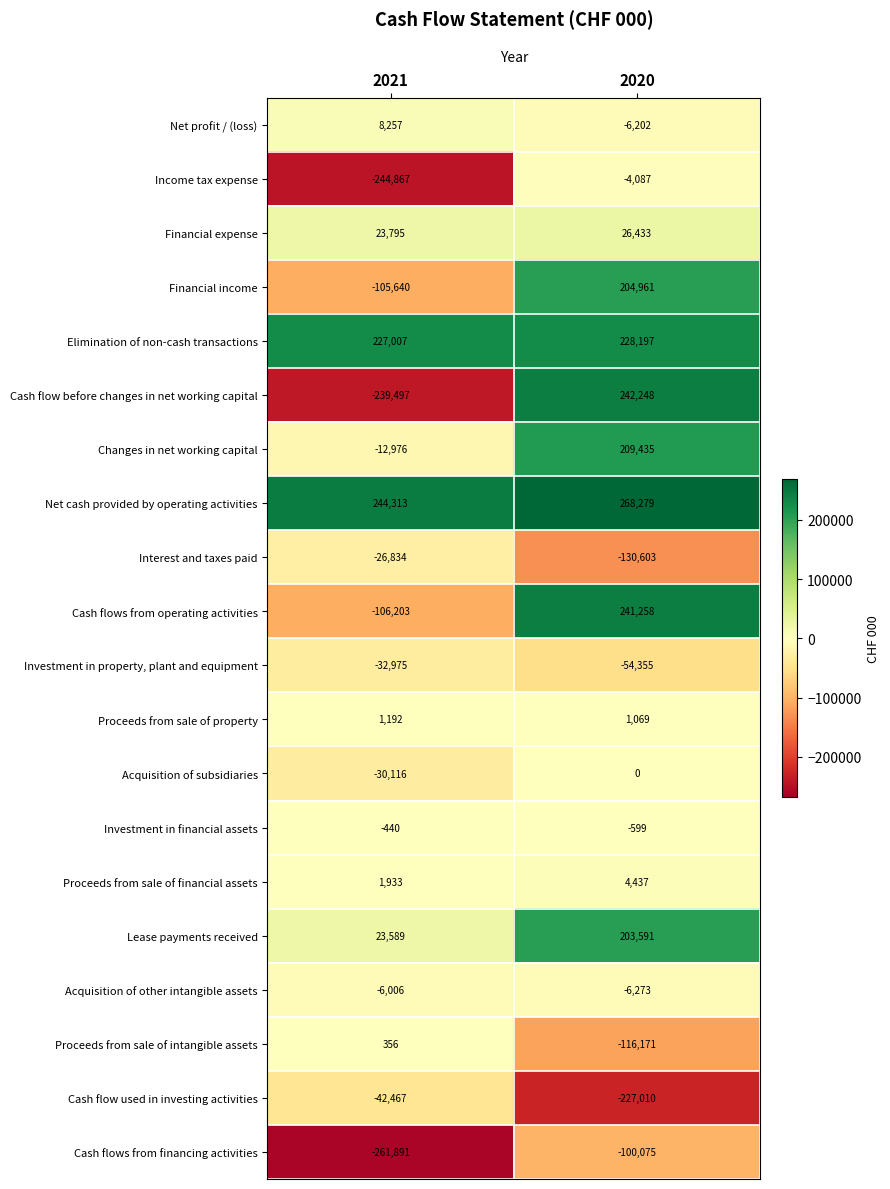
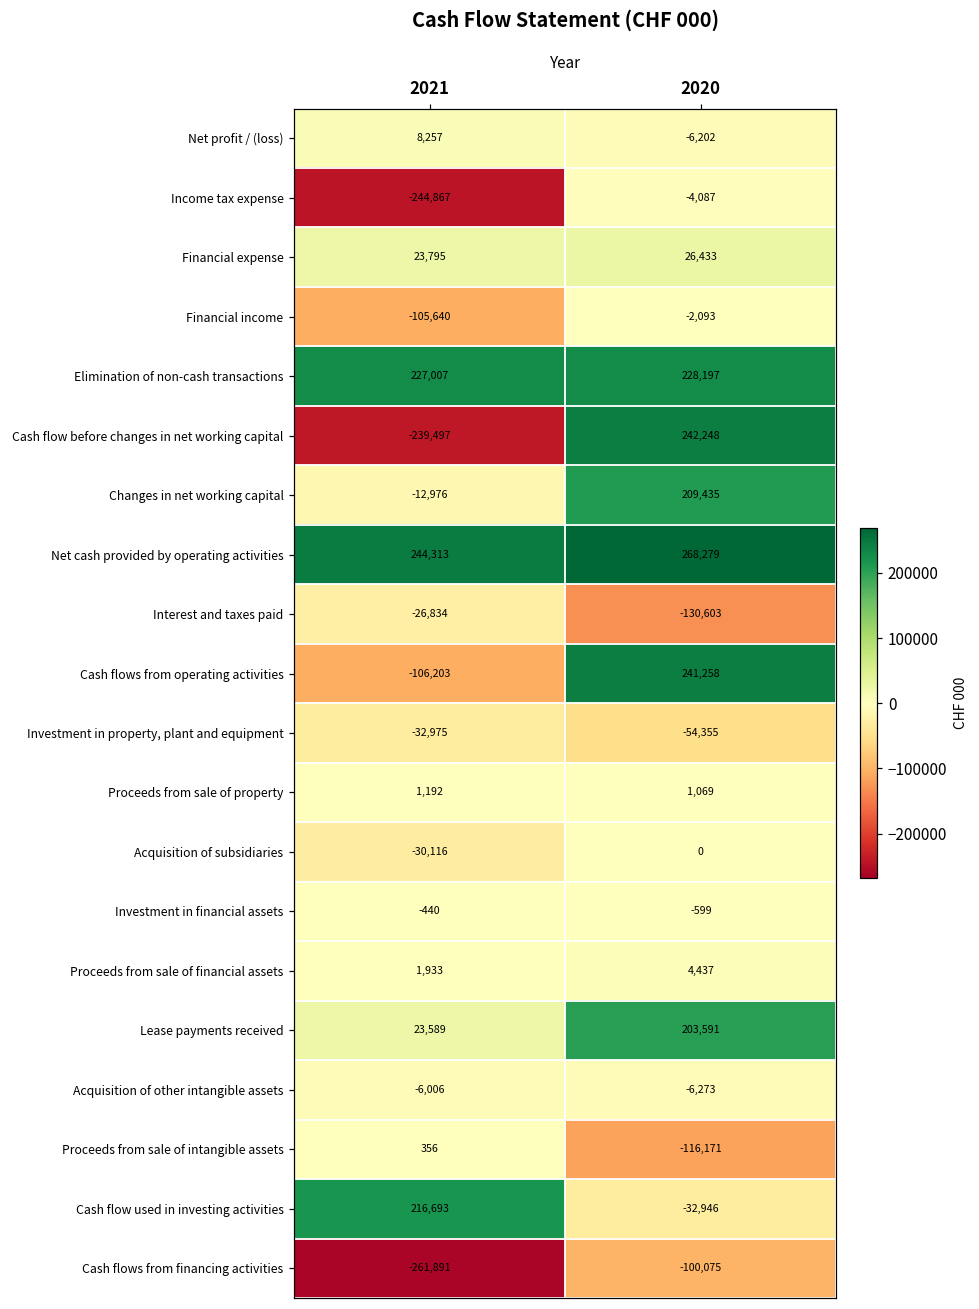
Financial income, 2020: 204,961 -> -2,093
Cash flow used in investing activities, 2021: -42,467 -> 216,693
Cash flow used in investing activities, 2020: -227,010 -> -32,946
